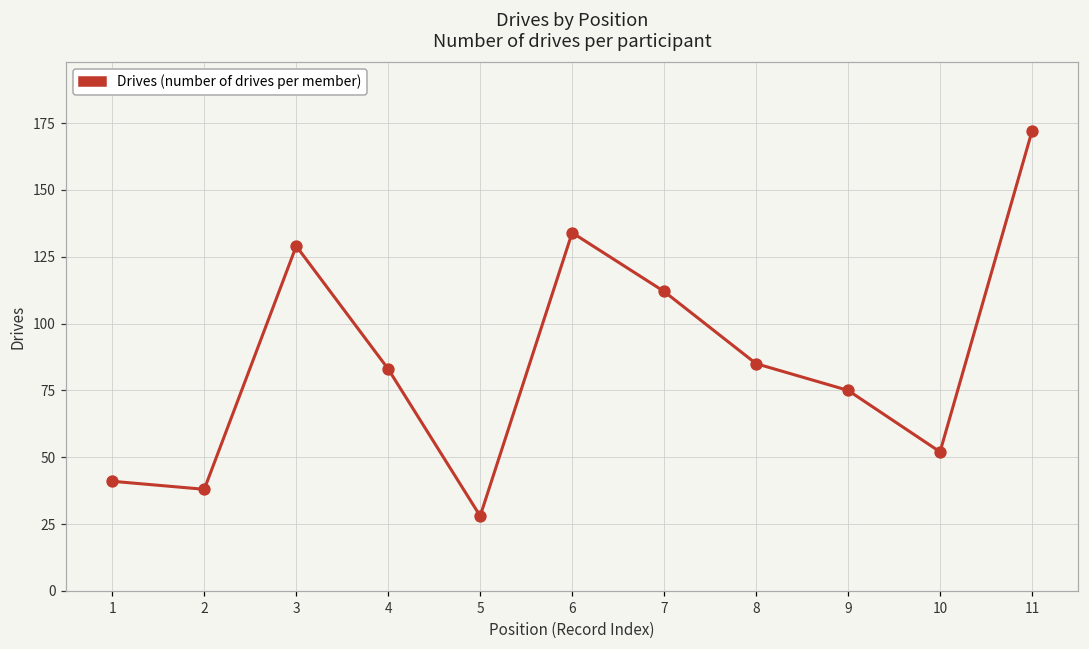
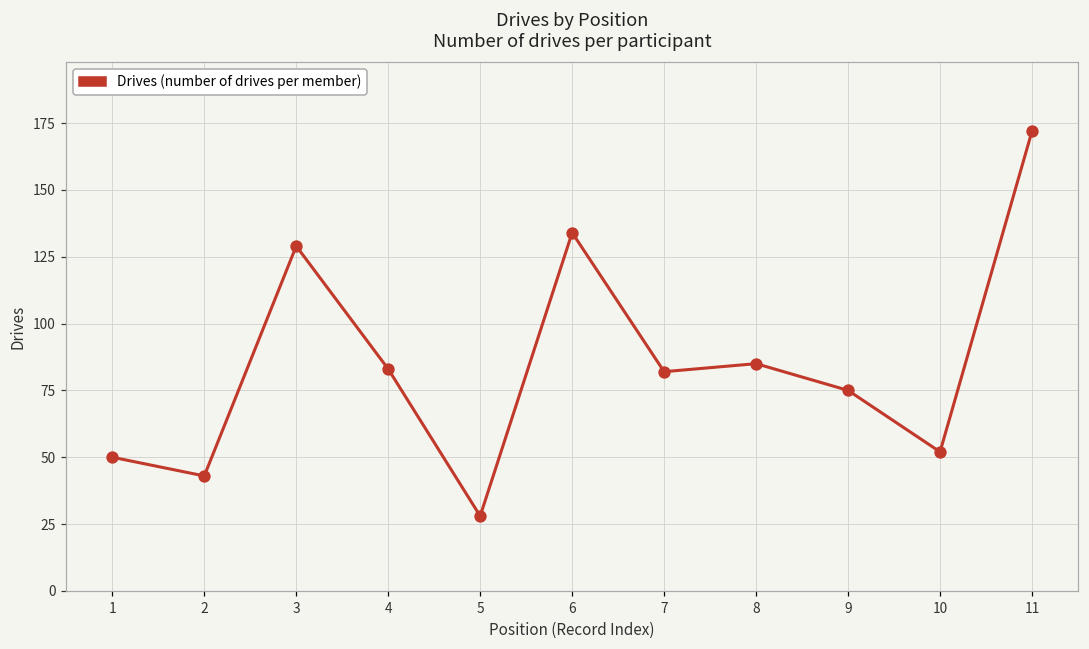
1: 41 -> 50
2: 38 -> 43
7: 112 -> 82
